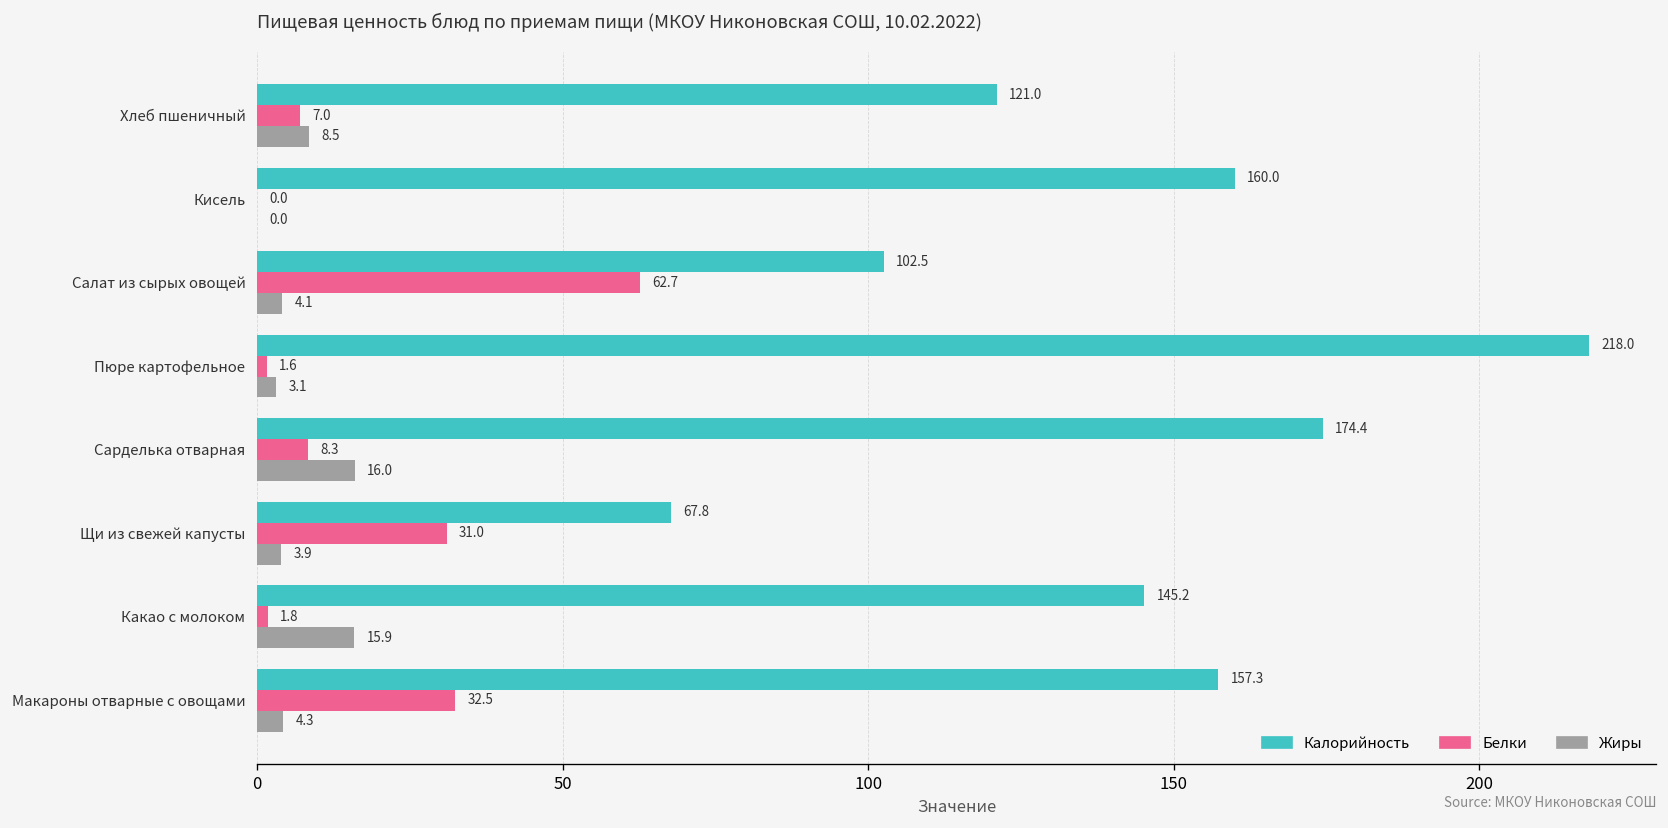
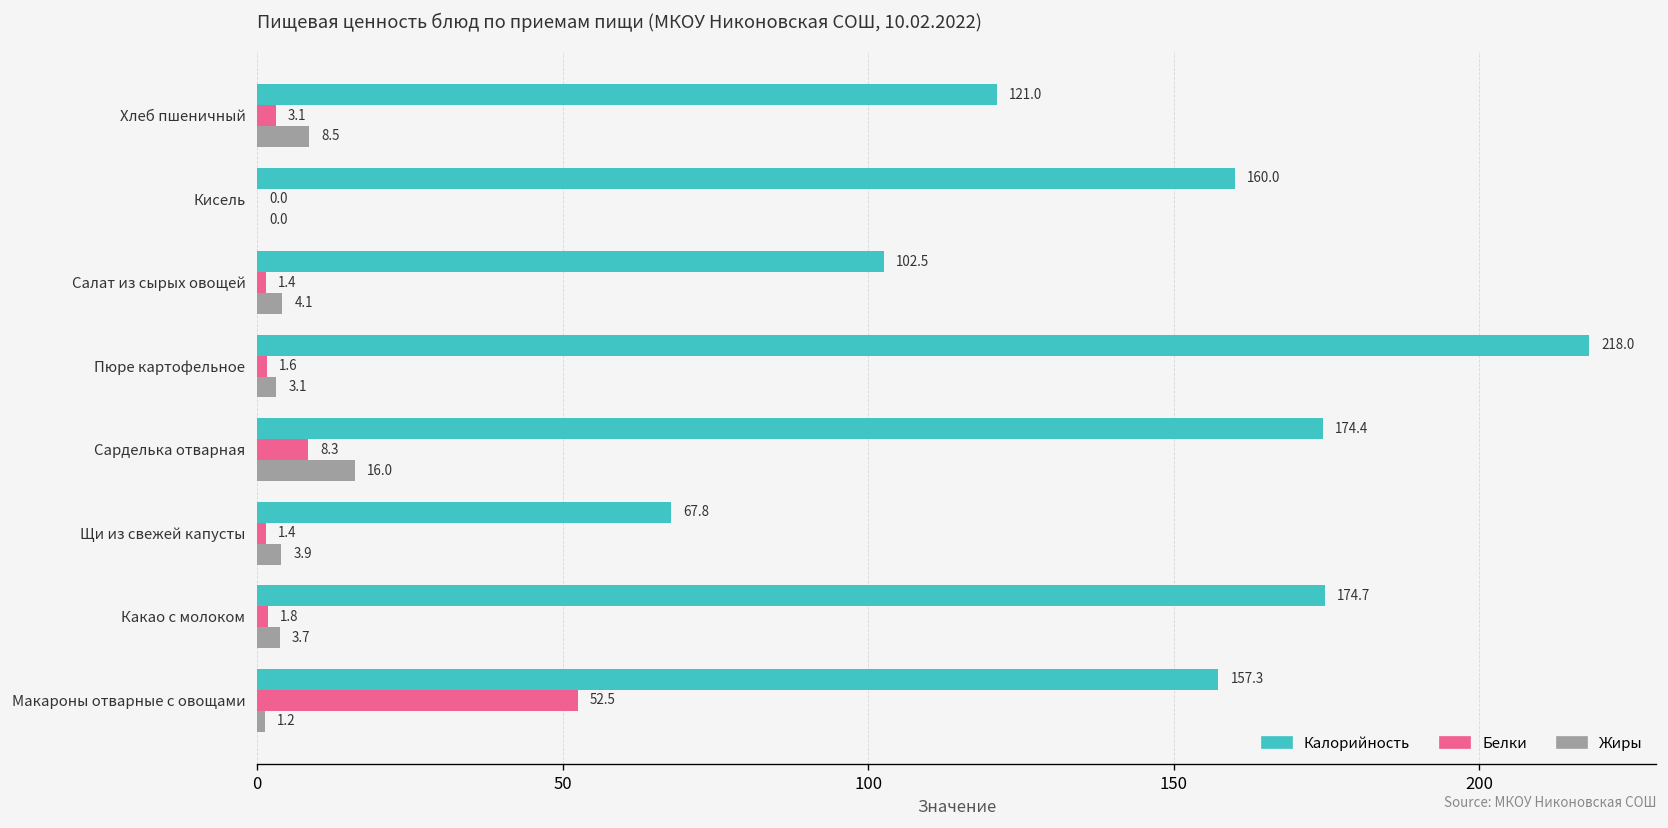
Белки, Хлеб пшеничный: 7.0 -> 3.1
Белки, Салат из сырых овощей: 62.7 -> 1.4
Белки, Щи из свежей капусты: 31.0 -> 1.4
Калорийность, Какао с молоком: 145.2 -> 174.7
Жиры, Какао с молоком: 15.9 -> 3.7
Белки, Макароны отварные с овощами: 32.5 -> 52.5
Жиры, Макароны отварные с овощами: 4.3 -> 1.2
